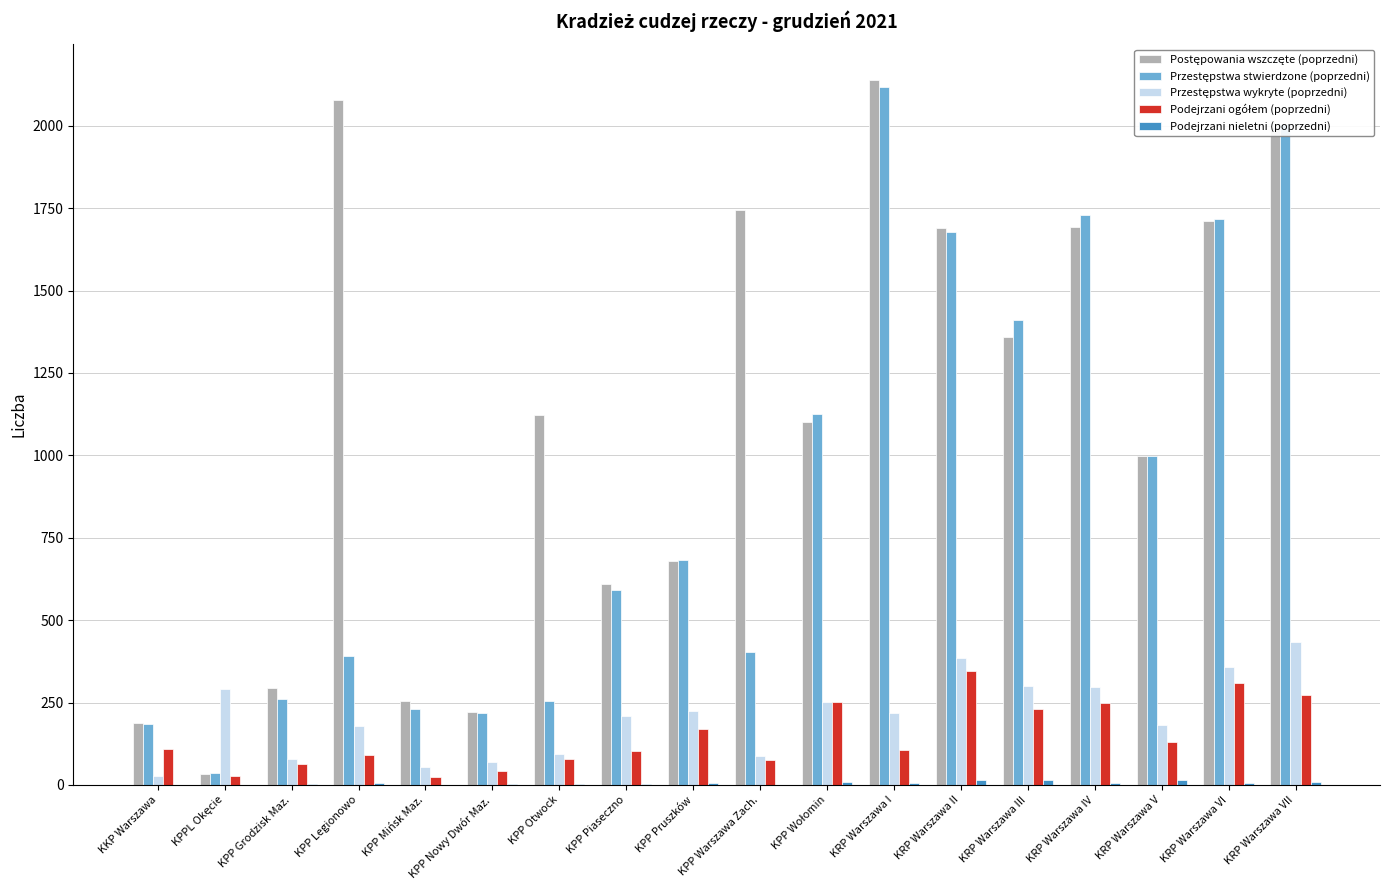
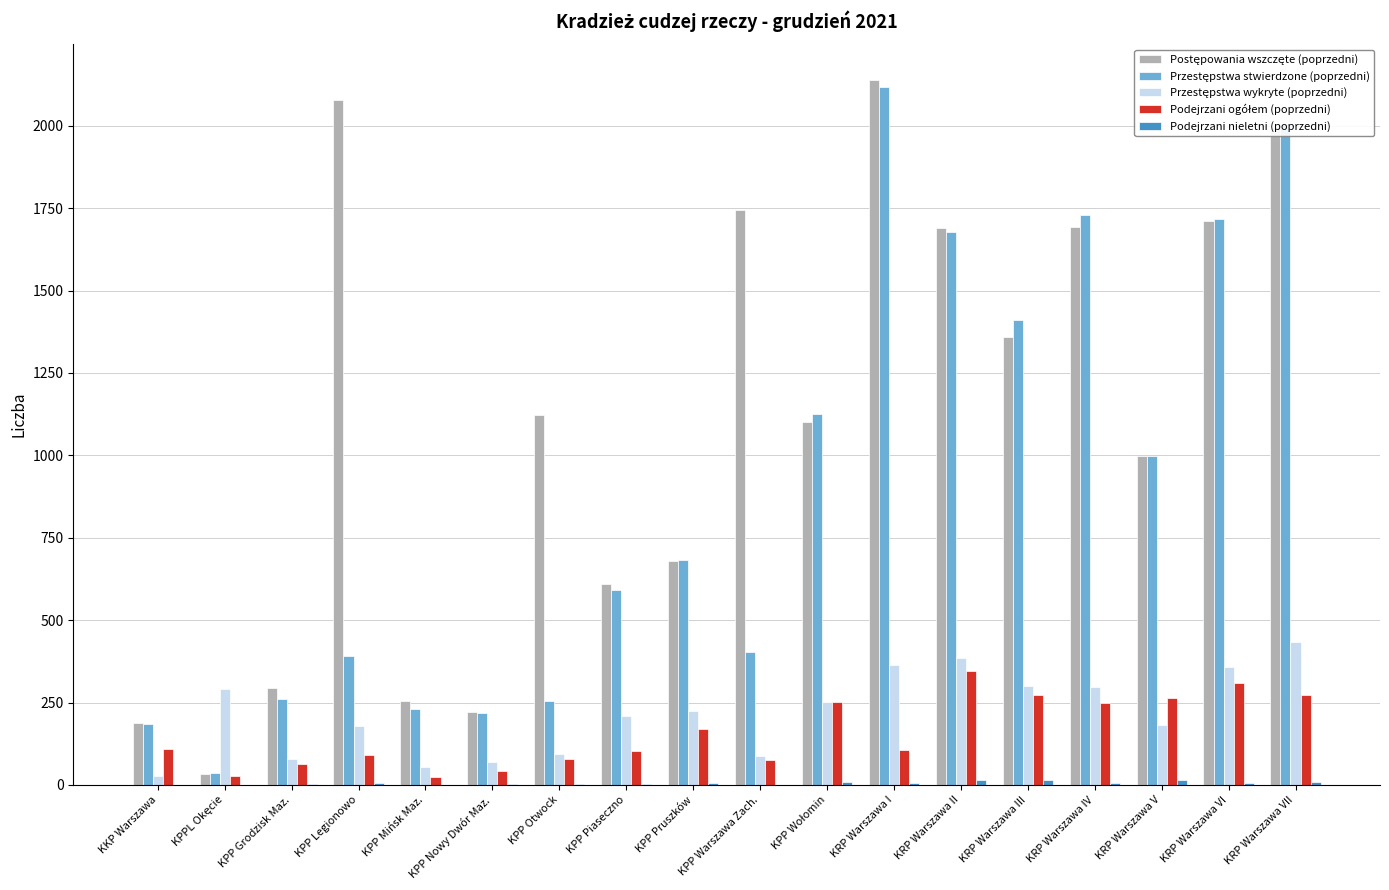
Przestępstwa wykryte (poprzedni), KRP Warszawa I: 220 -> 360
Podejrzani ogółem (poprzedni), KRP Warszawa III: 230 -> 270
Podejrzani ogółem (poprzedni), KRP Warszawa V: 130 -> 260
